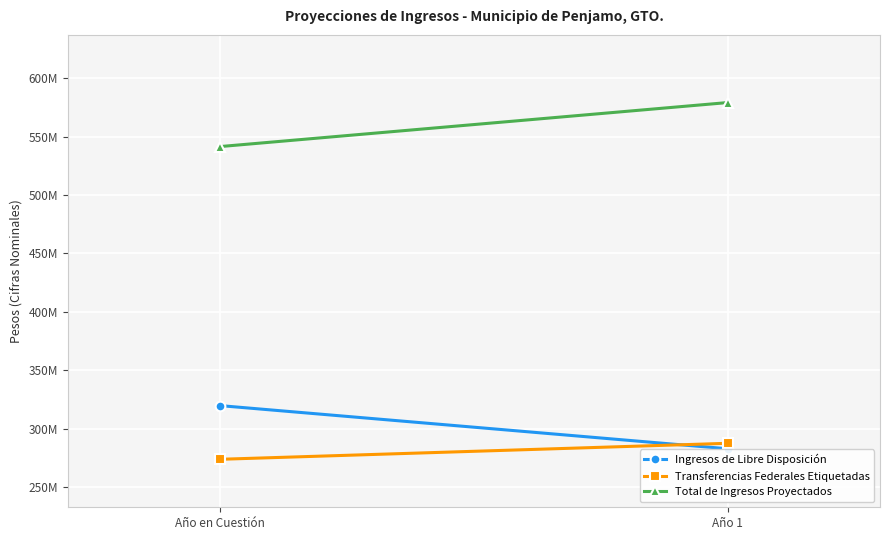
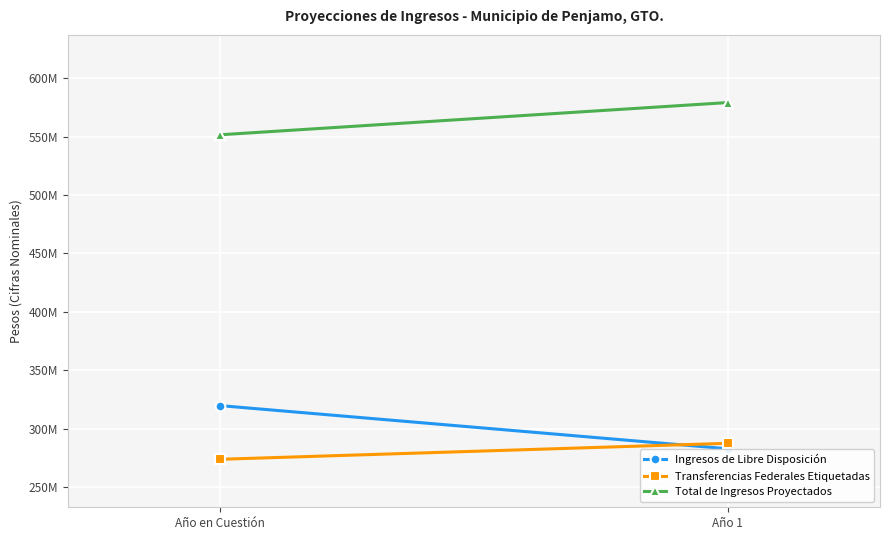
Total de Ingresos Proyectados, Año en Cuestión: 542000000 -> 552000000
